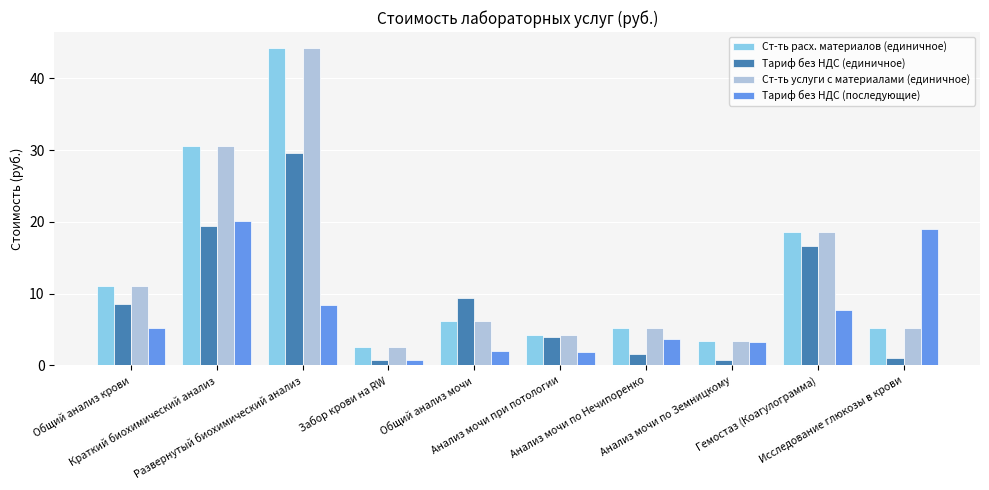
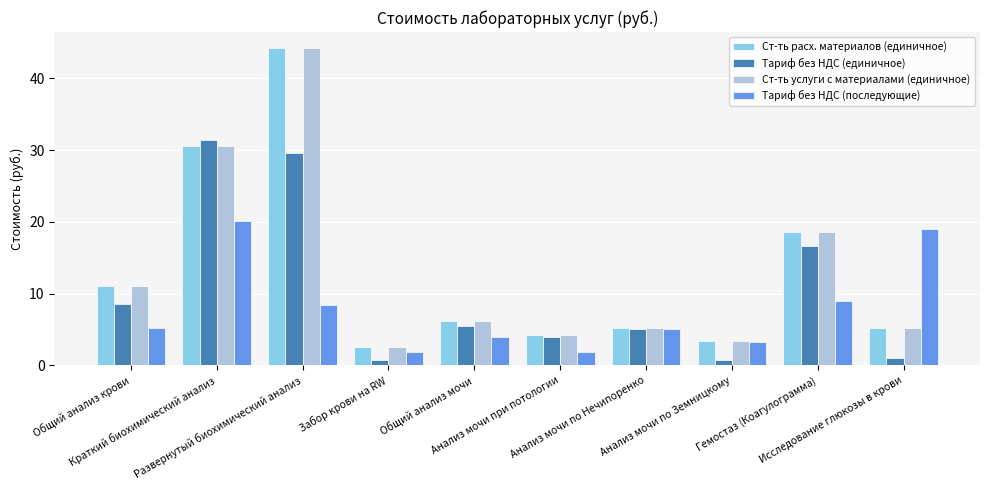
Тариф без НДС (единичное), Краткий биохимический анализ: 19 -> 31
Тариф без НДС (последующие), Забор крови на RW: 1 -> 2
Тариф без НДС (единичное), Общий анализ мочи: 9 -> 5
Тариф без НДС (последующие), Общий анализ мочи: 2 -> 4
Тариф без НДС (единичное), Анализ мочи по Нечипоренко: 2 -> 5
Тариф без НДС (последующие), Анализ мочи по Нечипоренко: 4 -> 5
Тариф без НДС (последующие), Гемостаз (Коагулограмма): 8 -> 9
